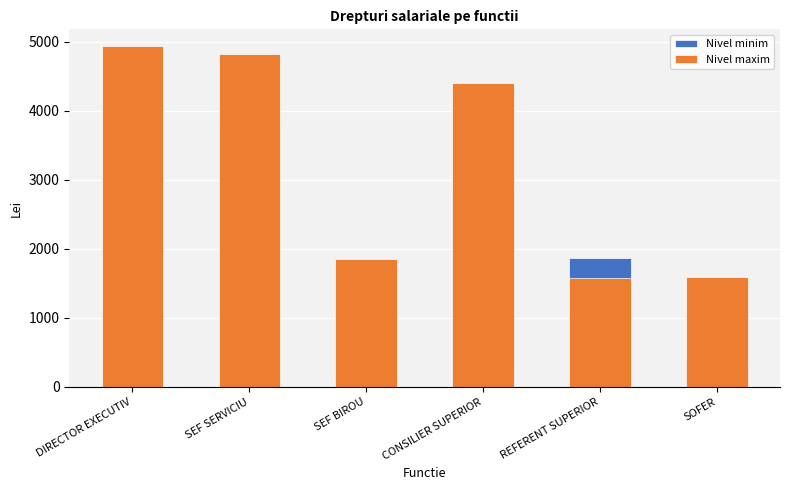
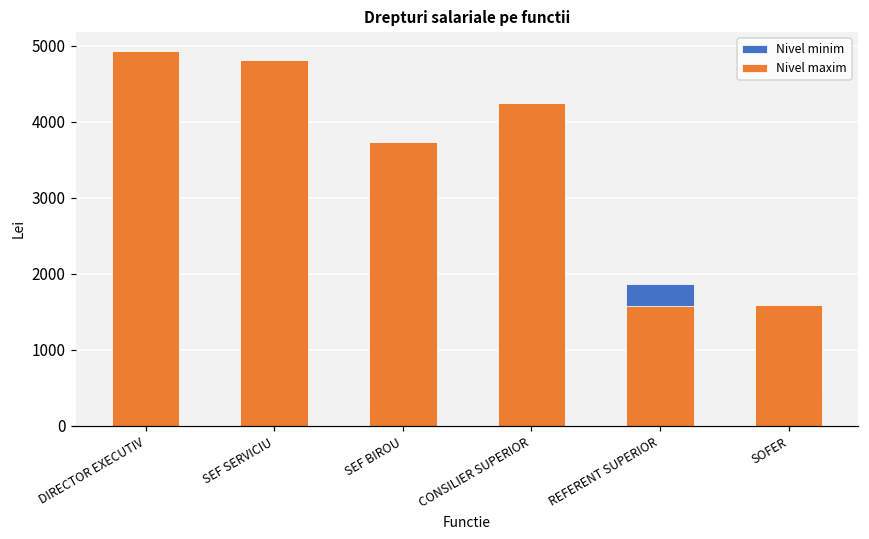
Nivel maxim, SEF BIROU: 1900 -> 3700
Nivel maxim, CONSILIER SUPERIOR: 4400 -> 4200
